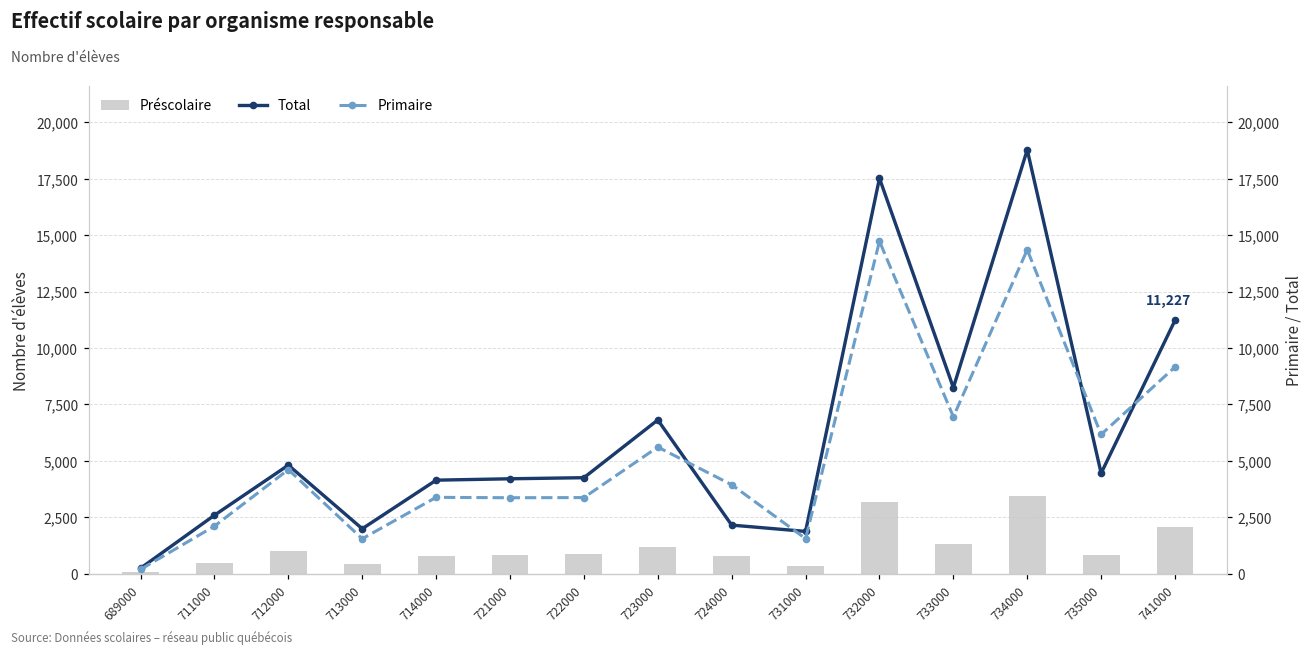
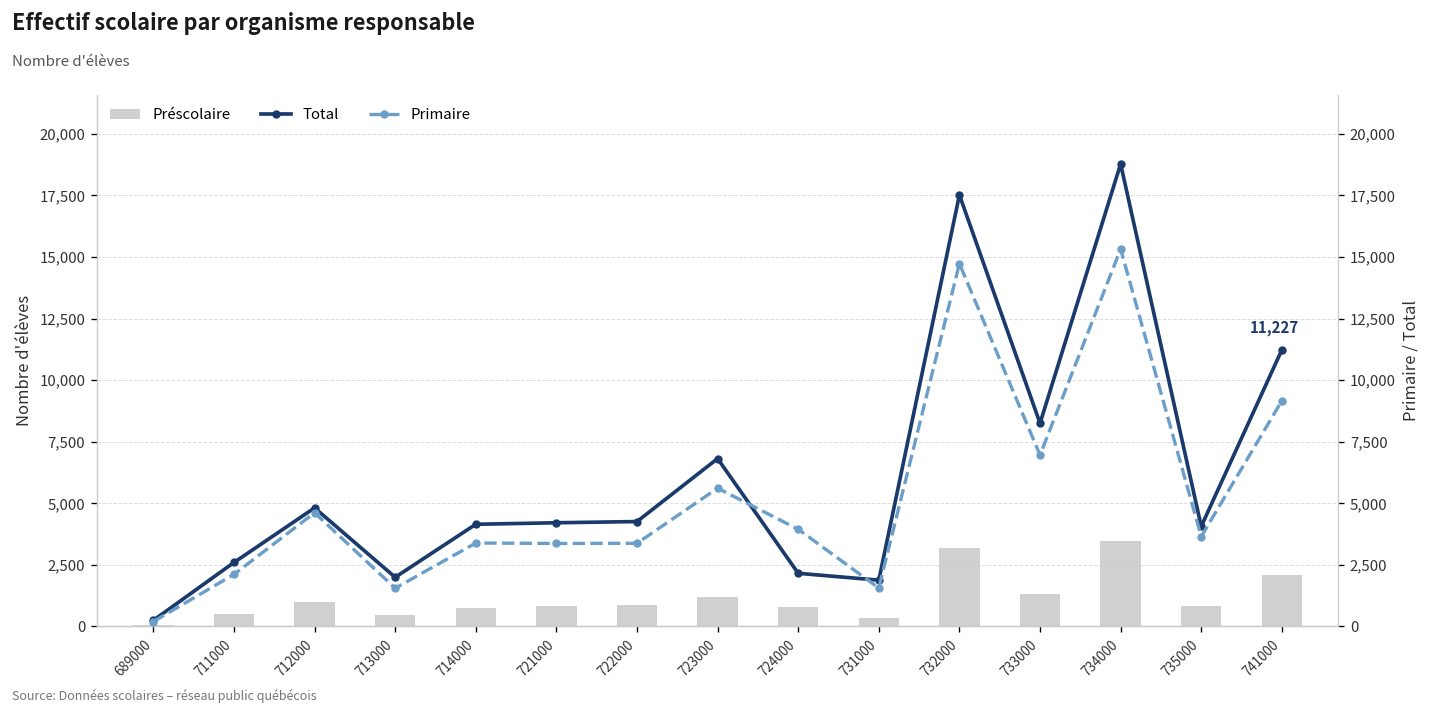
Primaire, 734000: 14,400 -> 15,300
Total, 735000: 4,500 -> 4,100
Primaire, 735000: 6,200 -> 3,600
